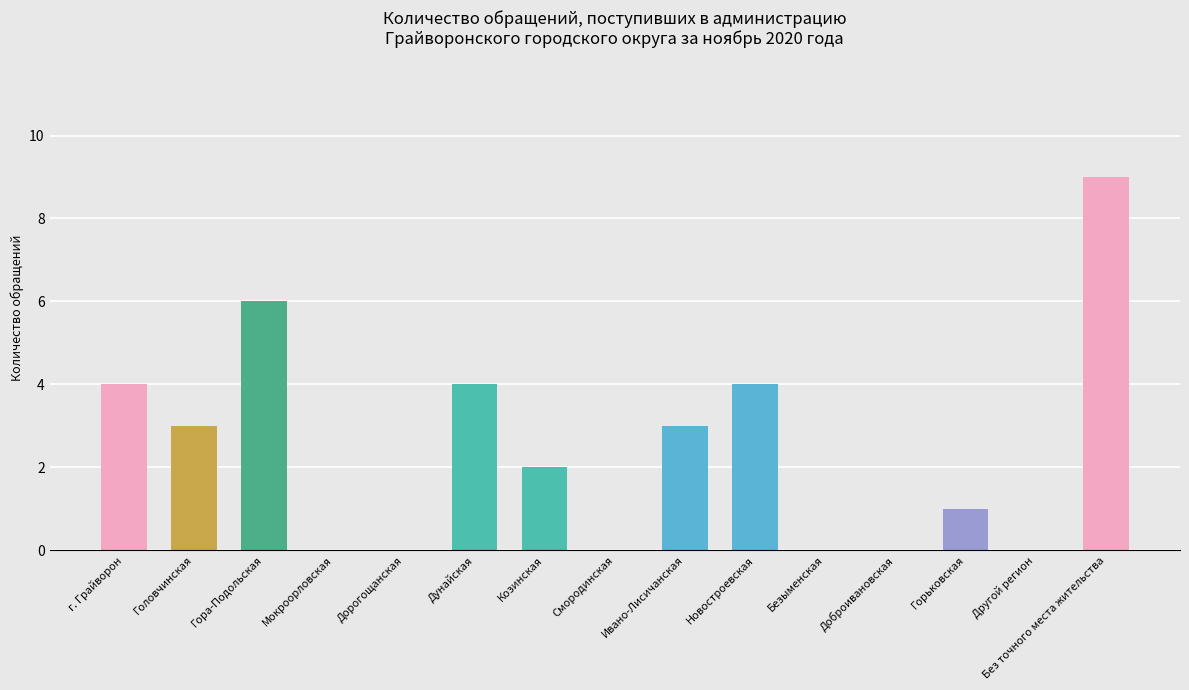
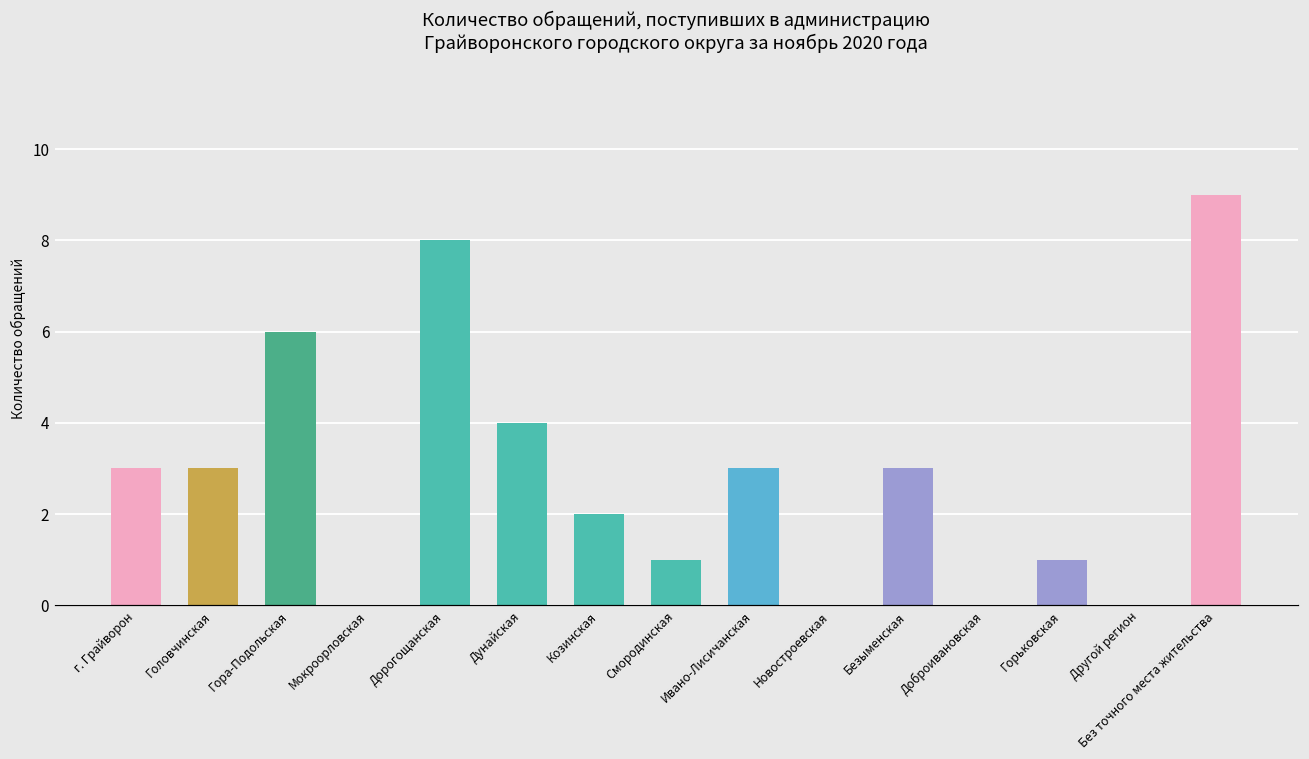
г. Грайворон: 4 -> 3
Дорогощанская: 0 -> 8
Смородинская: 0 -> 1
Новостроевская: 4 -> 0
Безыменская: 0 -> 3
